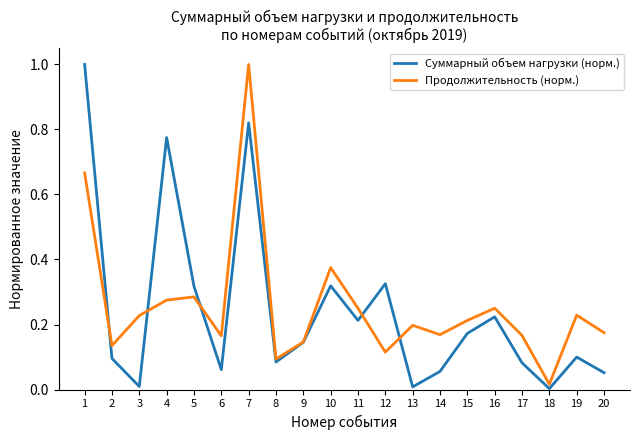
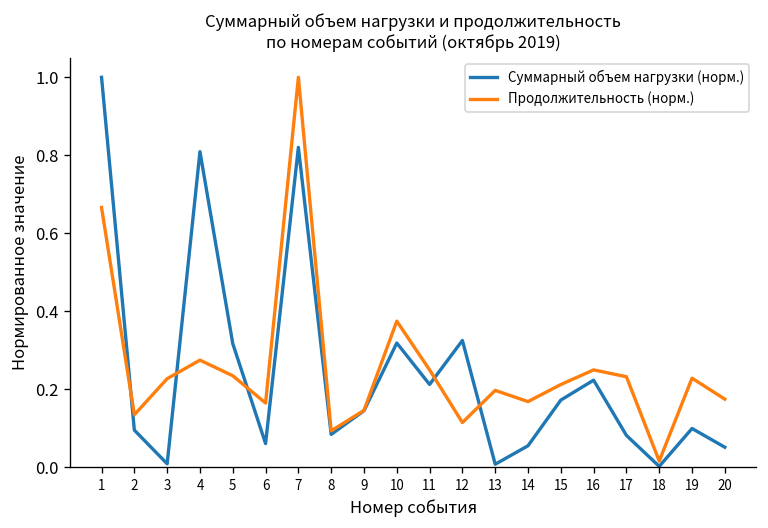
Суммарный объем нагрузки (норм.), 4: 0.78 -> 0.81
Продолжительность (норм.), 5: 0.29 -> 0.24
Продолжительность (норм.), 17: 0.17 -> 0.23
